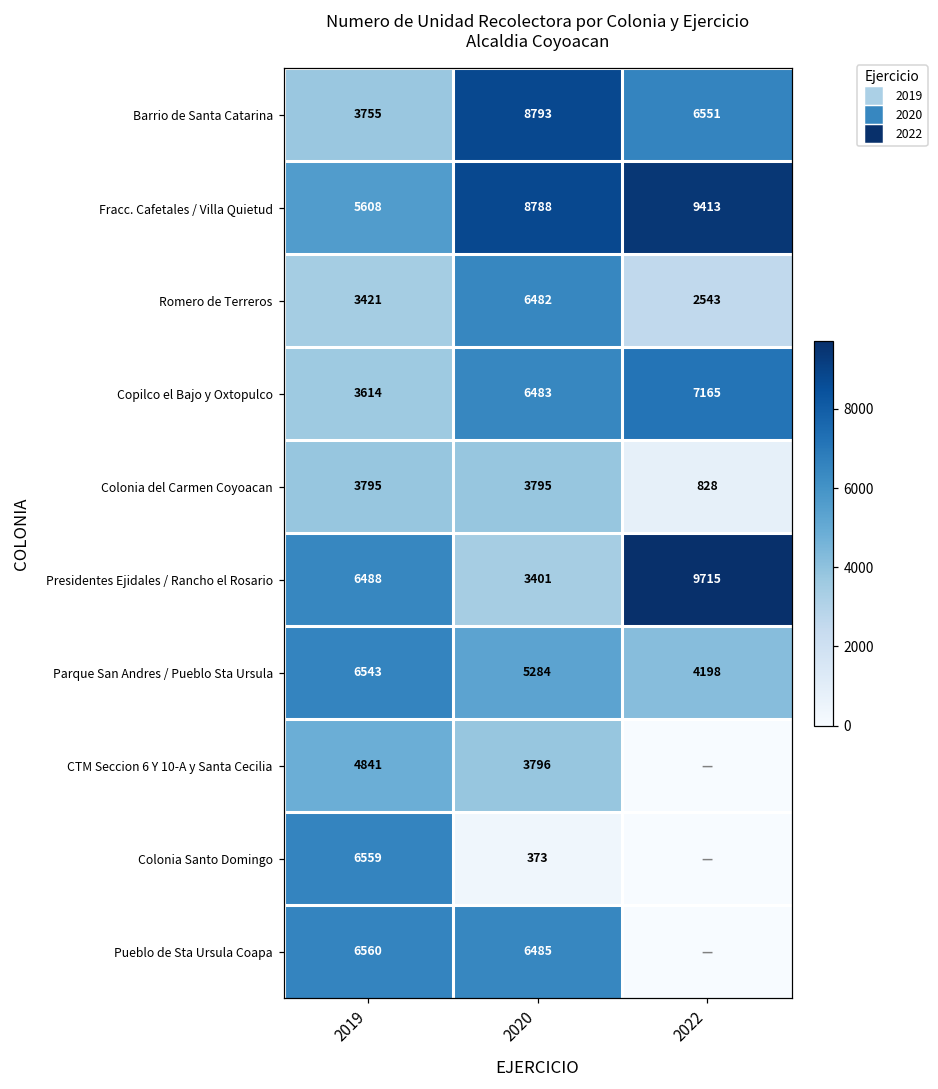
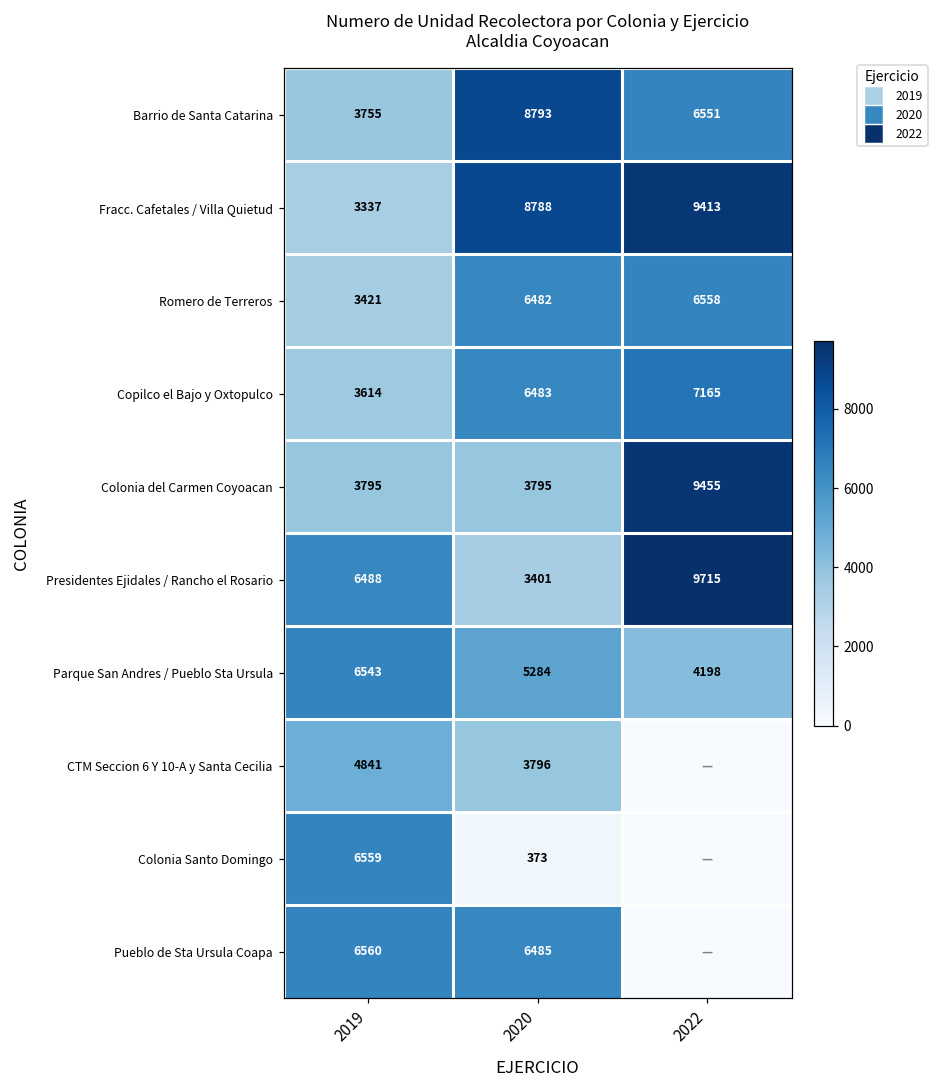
Fracc. Cafetales / Villa Quietud, 2019: 5608 -> 3337
Romero de Terreros, 2022: 2543 -> 6558
Colonia del Carmen Coyoacan, 2022: 828 -> 9455
